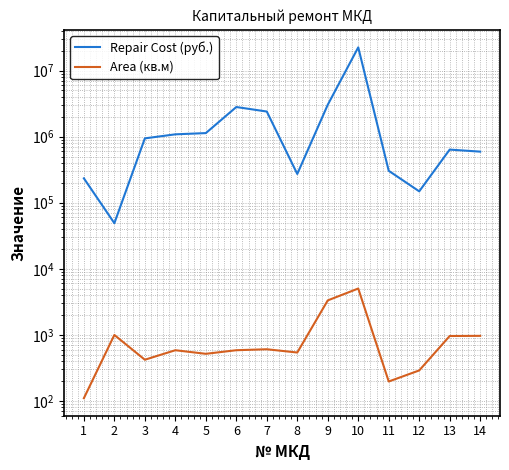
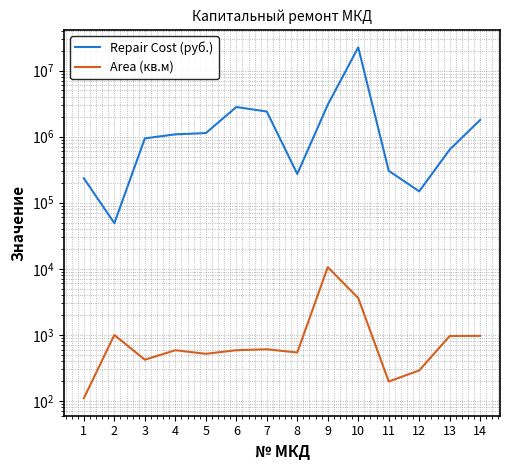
Area (кв.м), 9: 3000 -> 11000
Area (кв.м), 10: 5000 -> 4000
Repair Cost (руб.), 14: 600000 -> 1800000
